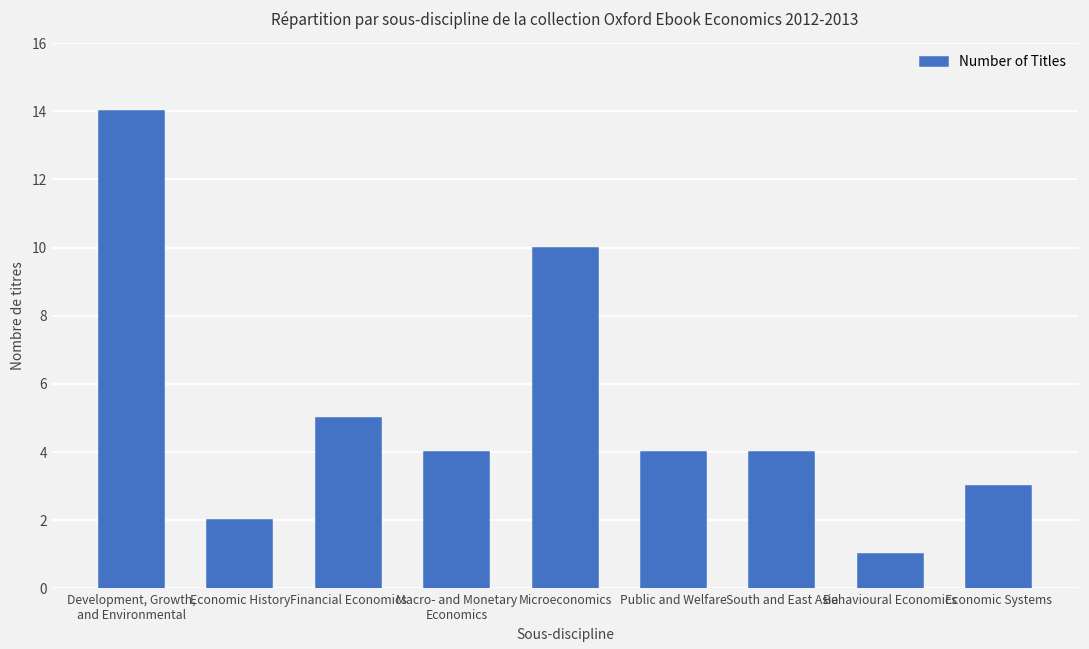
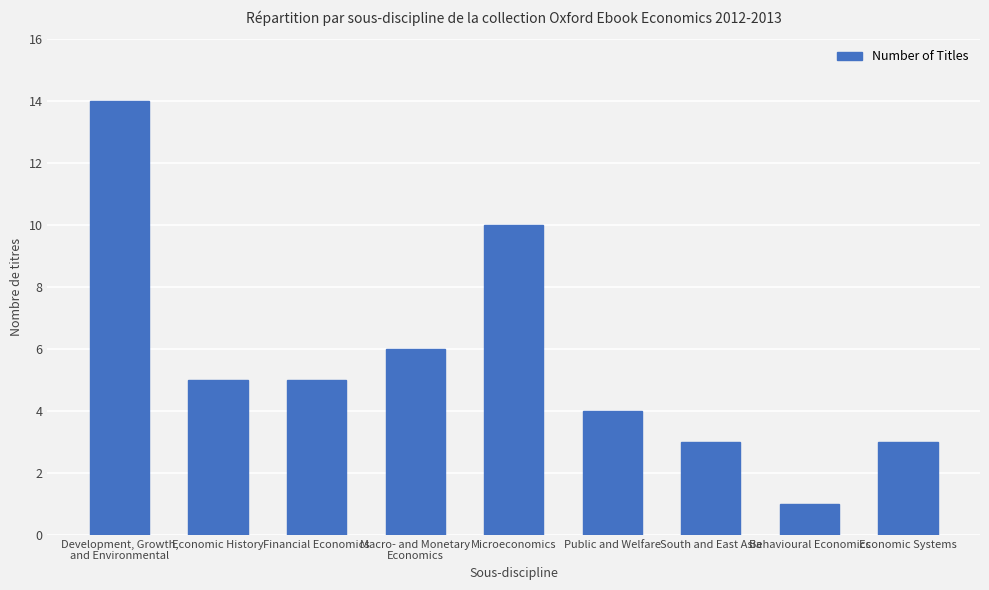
Economic History: 2 -> 5
Macro- and Monetary Economics: 4 -> 6
South and East Asia: 4 -> 3
